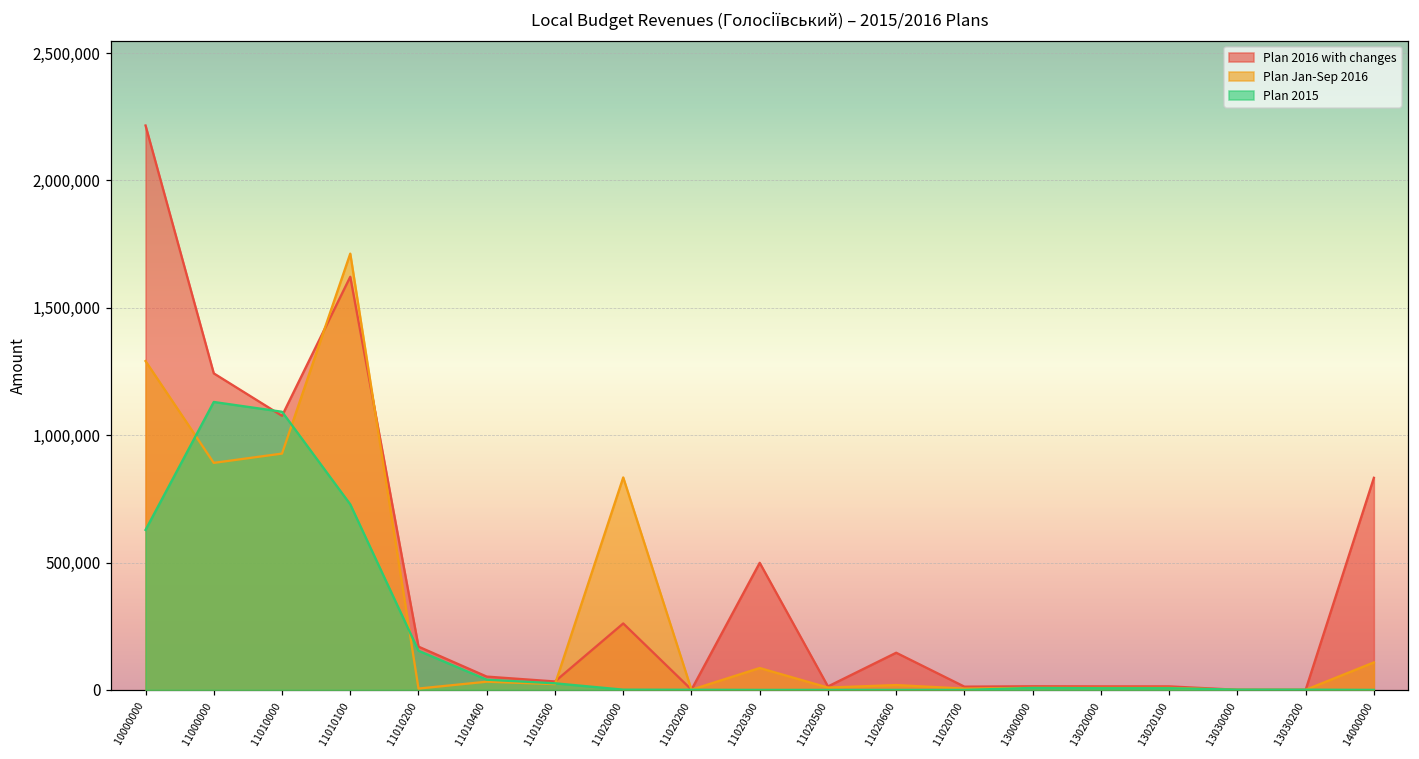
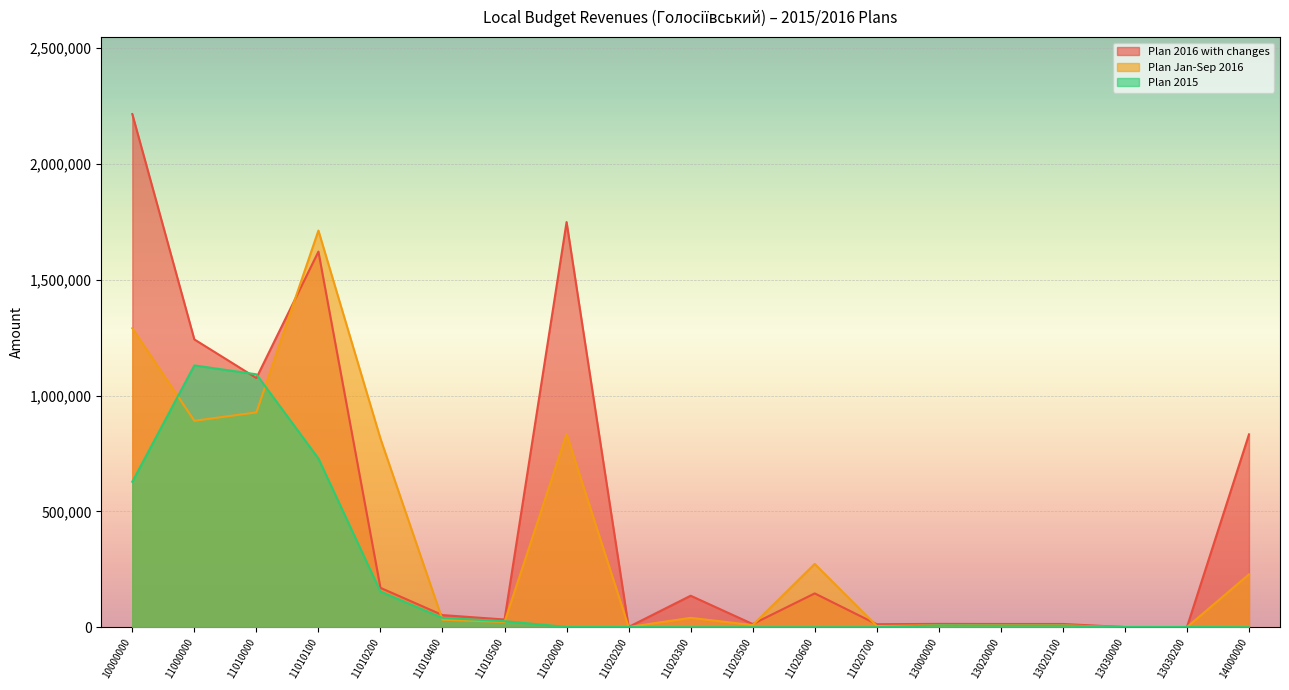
Plan Jan-Sep 2016, 11010200: 10,000 -> 810,000
Plan 2016 with changes, 11020000: 260,000 -> 1,750,000
Plan 2016 with changes, 11020300: 500,000 -> 140,000
Plan Jan-Sep 2016, 11020300: 90,000 -> 40,000
Plan Jan-Sep 2016, 11020600: 20,000 -> 270,000
Plan Jan-Sep 2016, 14000000: 110,000 -> 230,000
